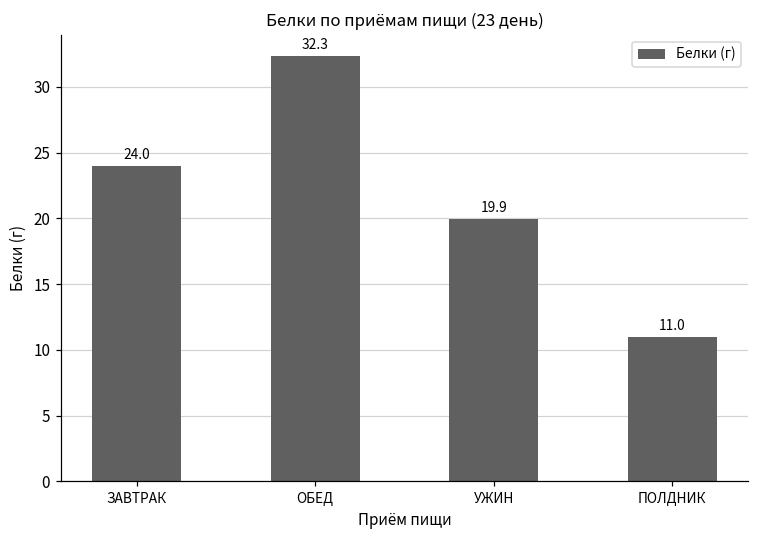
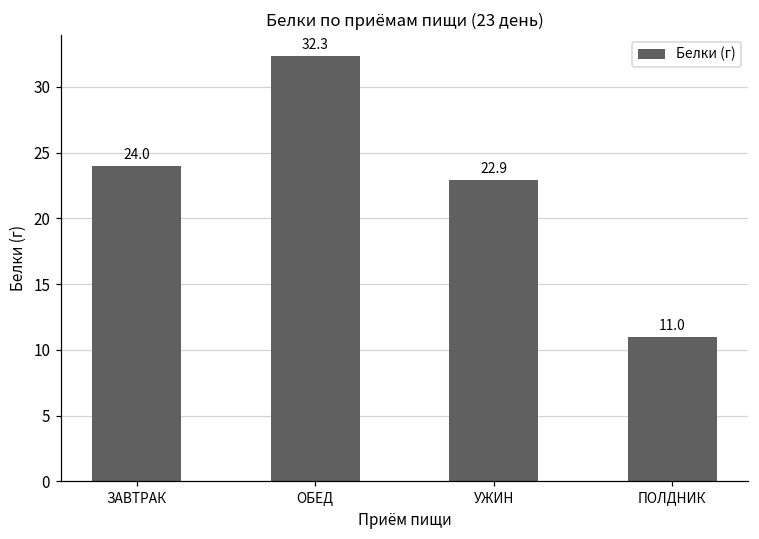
УЖИН: 19.9 -> 22.9
